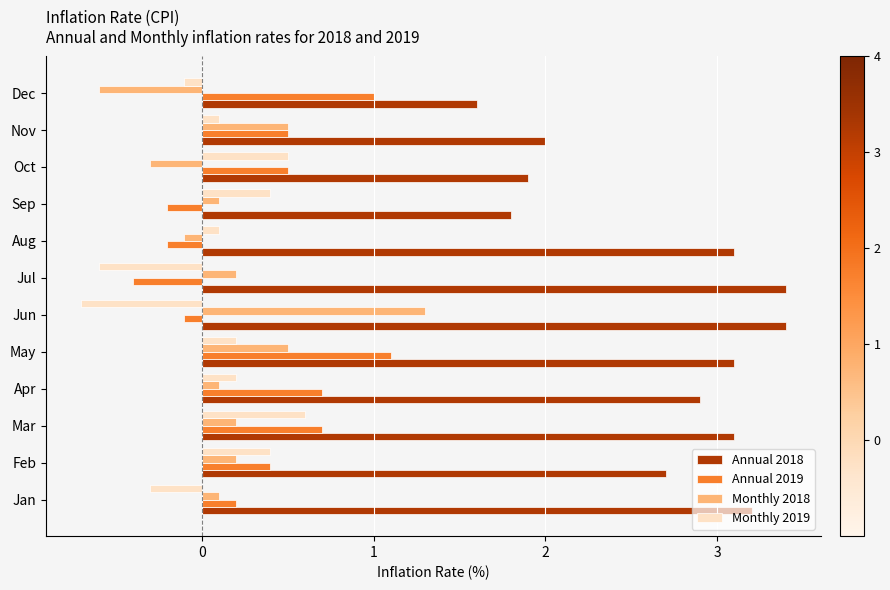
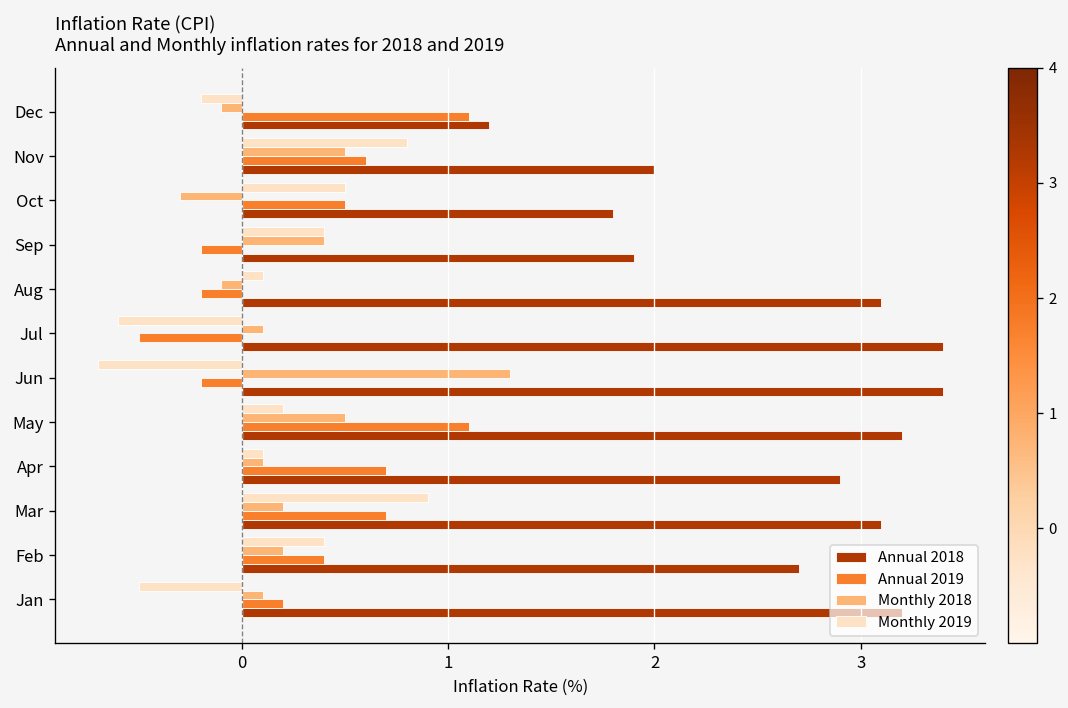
Monthly 2019, Dec: -0.1 -> -0.2
Monthly 2018, Dec: -0.6 -> -0.1
Annual 2019, Dec: 1.0 -> 1.1
Annual 2018, Dec: 1.6 -> 1.2
Monthly 2019, Nov: 0.1 -> 0.8
Annual 2019, Nov: 0.5 -> 0.6
Annual 2018, Oct: 1.9 -> 1.8
Monthly 2018, Sep: 0.1 -> 0.4
Annual 2018, Sep: 1.8 -> 1.9
Monthly 2018, Jul: 0.2 -> 0.1
Annual 2019, Jul: -0.4 -> -0.5
Annual 2019, Jun: -0.1 -> -0.2
Annual 2018, May: 3.1 -> 3.2
Monthly 2019, Apr: 0.2 -> 0.1
Monthly 2019, Mar: 0.6 -> 0.9
Monthly 2019, Jan: -0.3 -> -0.5
